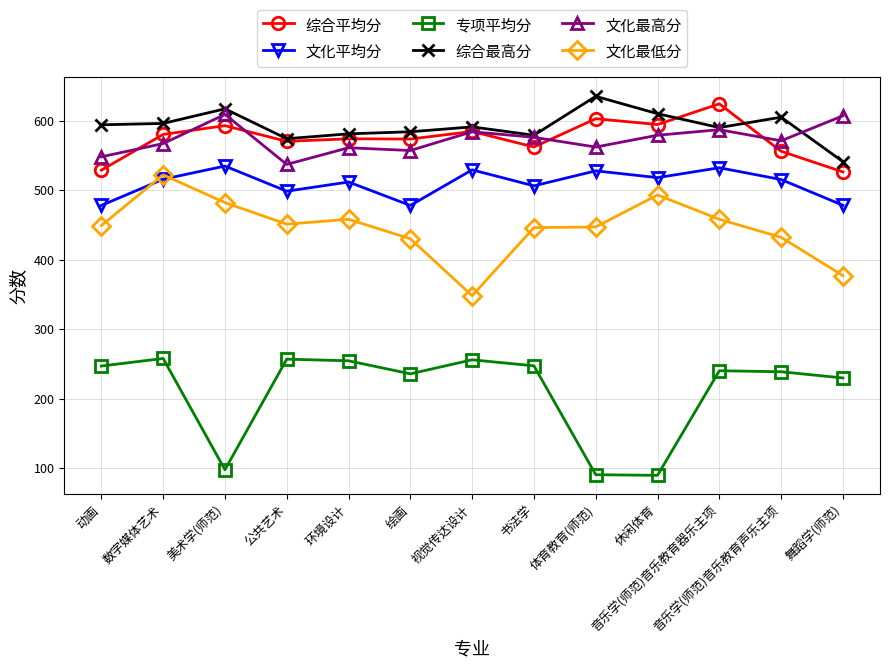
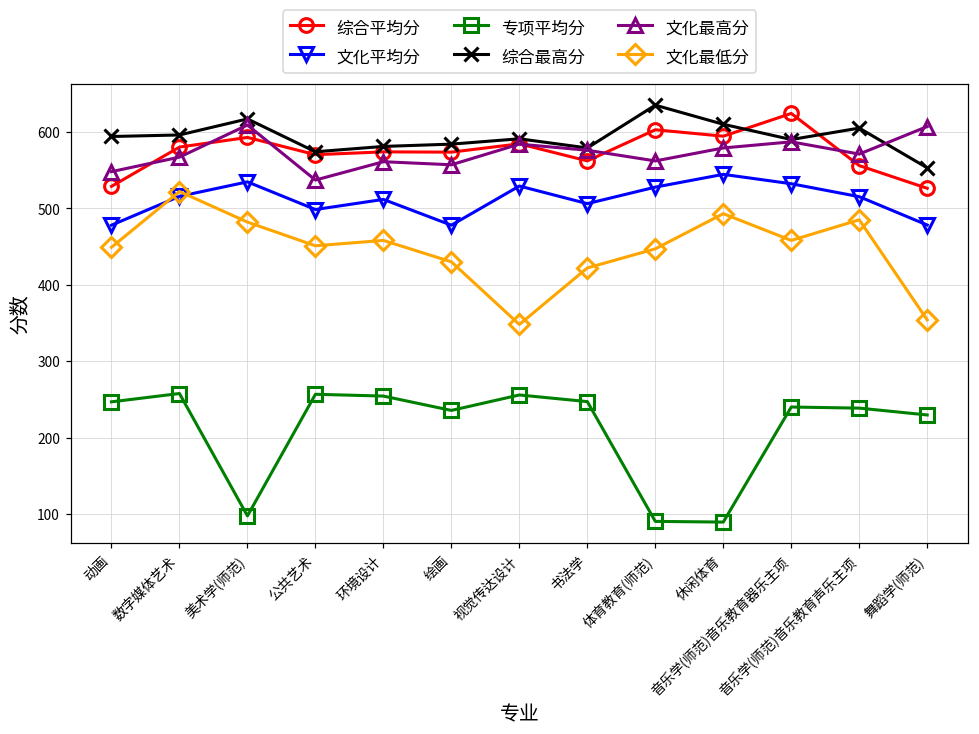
文化最低分, 书法学: 450 -> 420
文化平均分, 休闲体育: 520 -> 540
文化最低分, 音乐学(师范)音乐教育声乐主项: 430 -> 490
综合最高分, 舞蹈学(师范): 540 -> 550
文化最低分, 舞蹈学(师范): 380 -> 350
